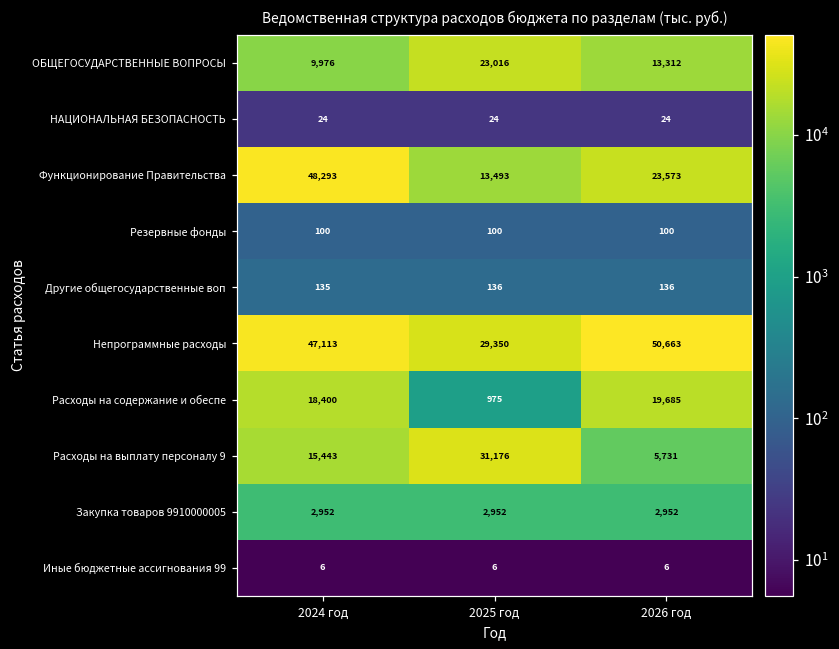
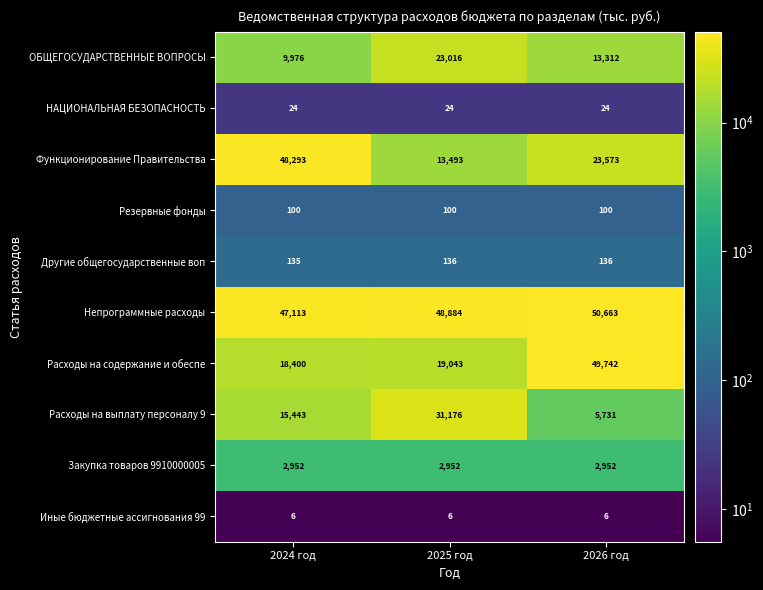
Непрограммные расходы, 2025 год: 29,350 -> 48,884
Расходы на содержание и обеспе, 2025 год: 975 -> 19,043
Расходы на содержание и обеспе, 2026 год: 19,685 -> 49,742
